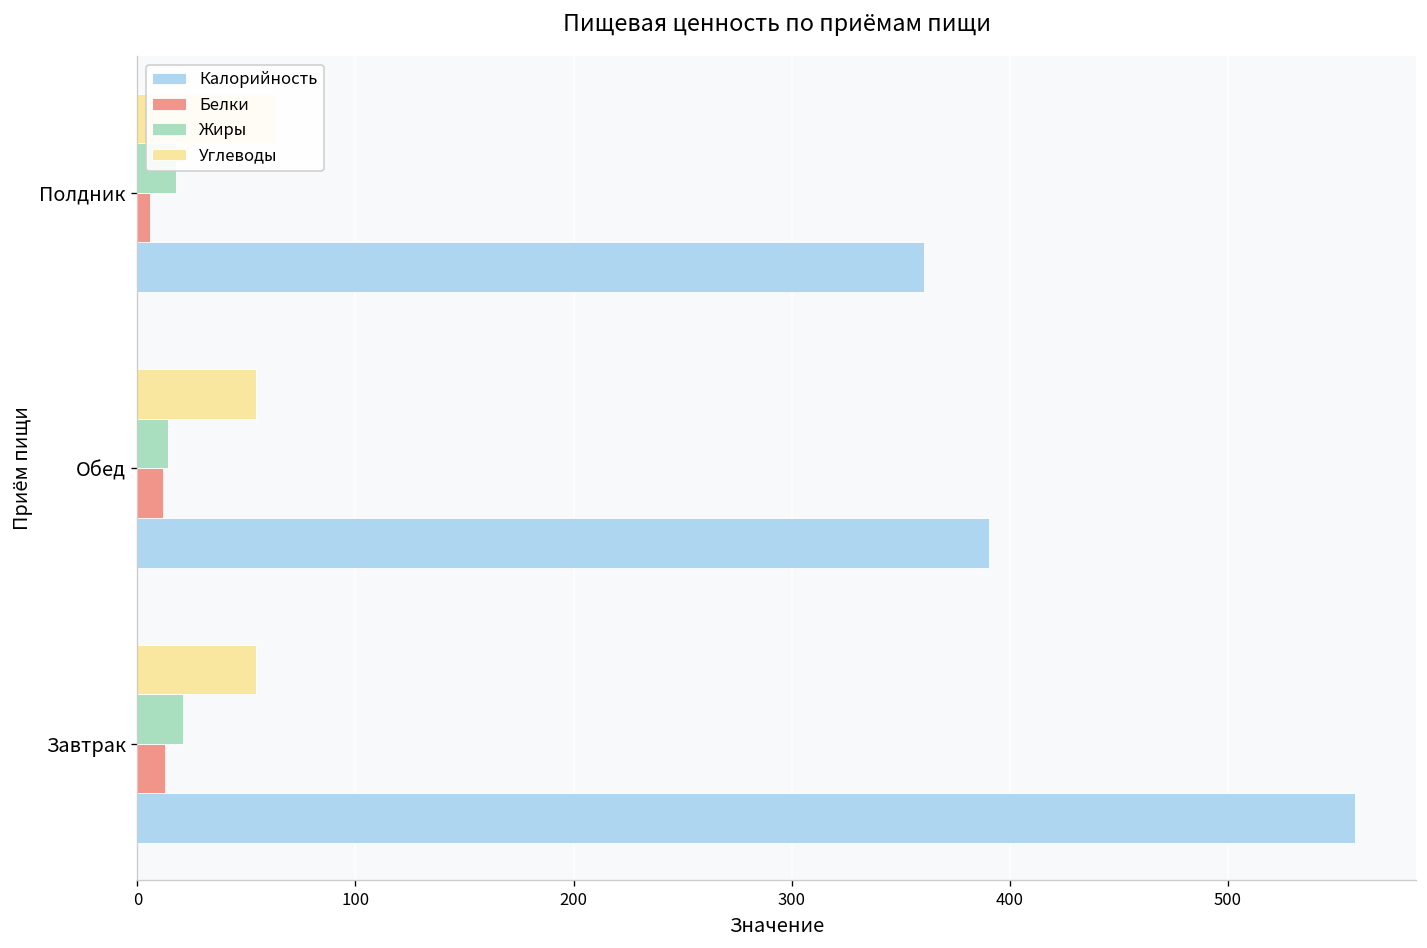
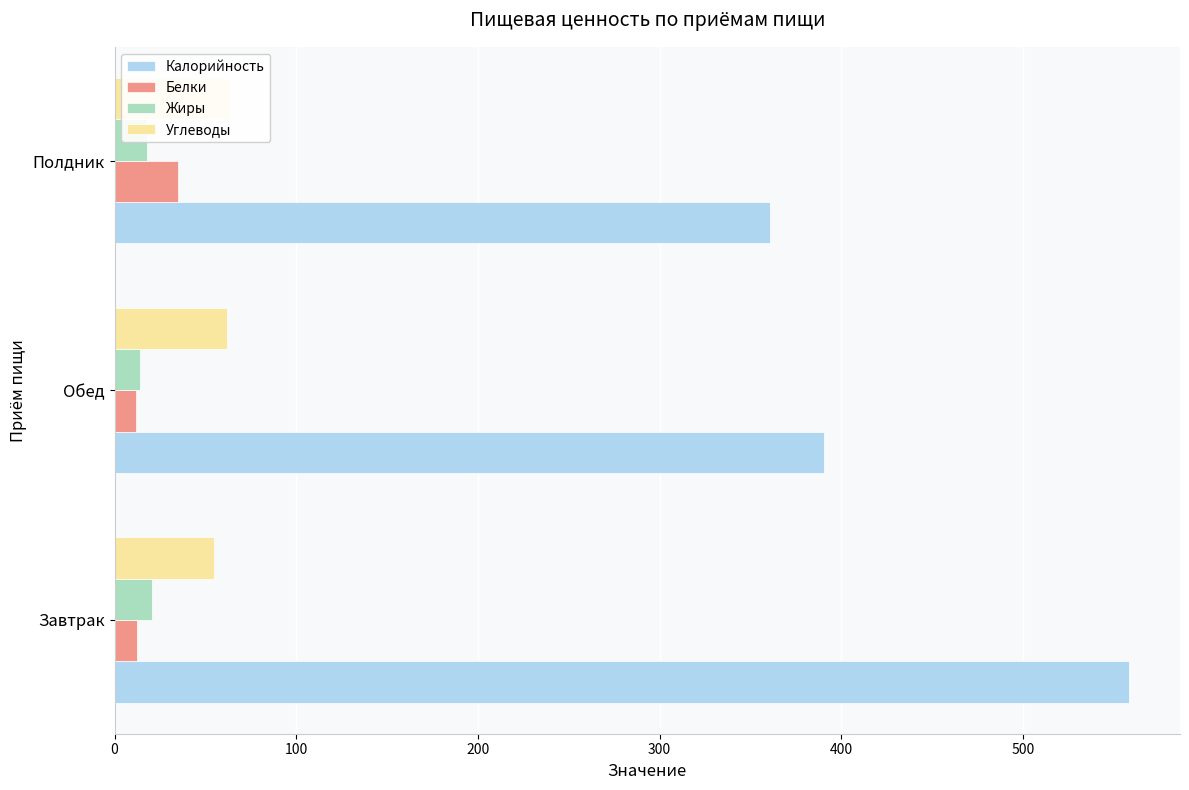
Белки, Полдник: 6 -> 35
Углеводы, Обед: 54 -> 62
